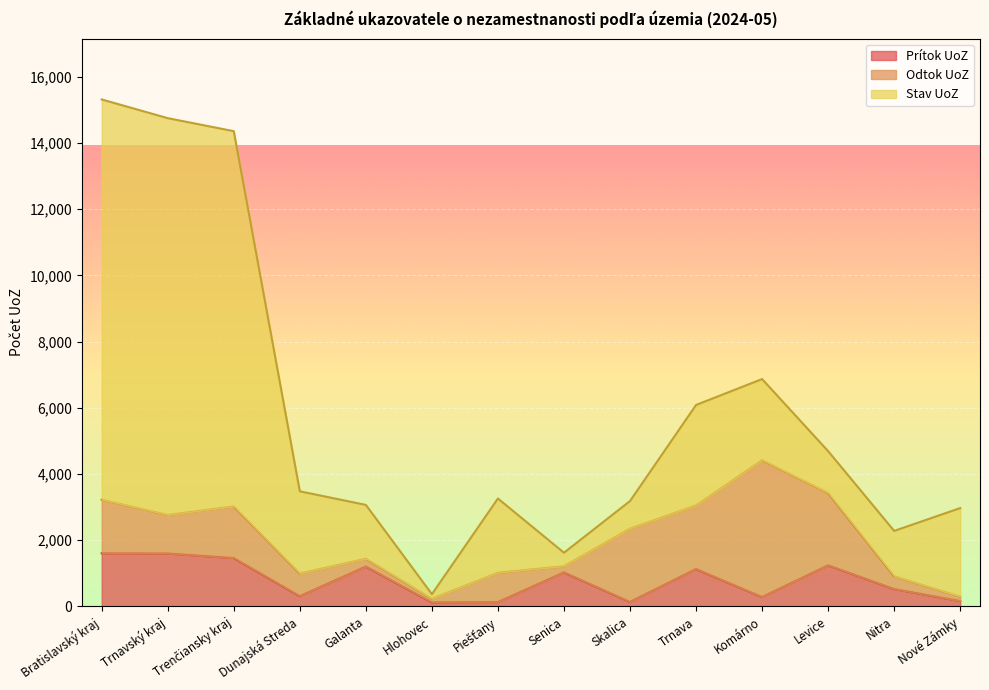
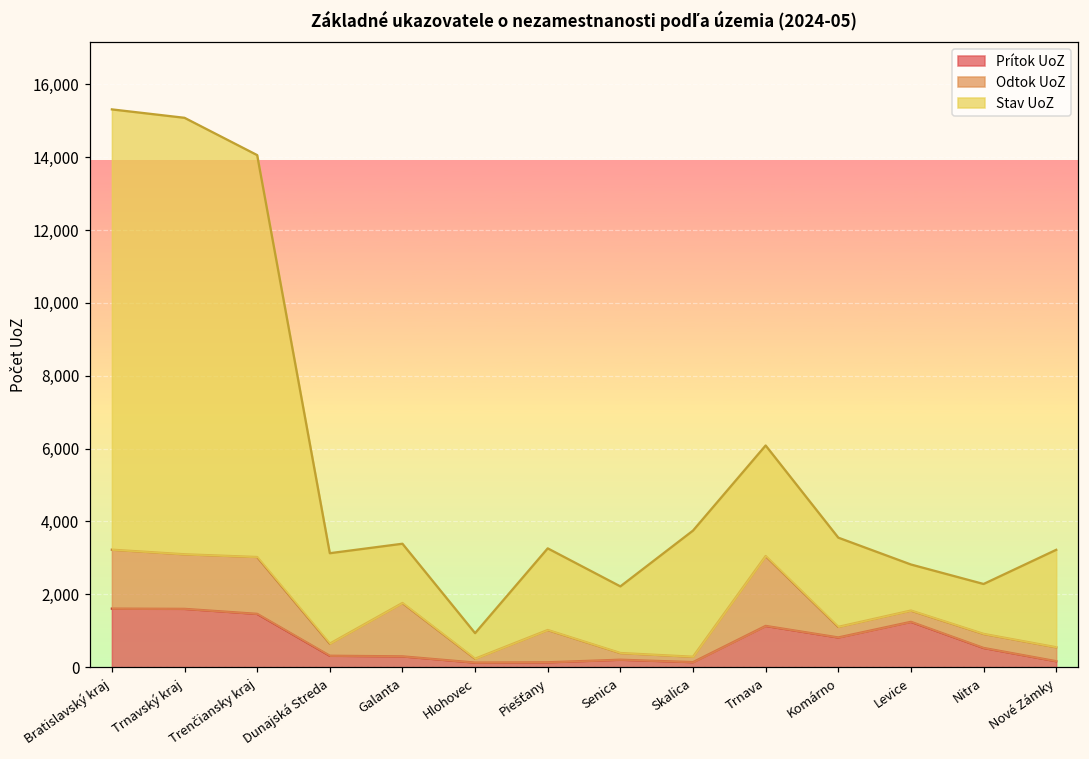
Odtok UoZ, Trnavský kraj: 1,200 -> 1,500
Stav UoZ, Trenčiansky kraj: 11,300 -> 11,000
Odtok UoZ, Dunajská Streda: 700 -> 300
Prítok UoZ, Galanta: 1,200 -> 300
Odtok UoZ, Galanta: 200 -> 1,500
Stav UoZ, Hlohovec: 100 -> 700
Prítok UoZ, Senica: 1,000 -> 200
Stav UoZ, Senica: 400 -> 1,800
Odtok UoZ, Skalica: 2,200 -> 100
Stav UoZ, Skalica: 800 -> 3,500
Prítok UoZ, Komárno: 300 -> 800
Odtok UoZ, Komárno: 4,100 -> 300
Odtok UoZ, Levice: 2,200 -> 300
Odtok UoZ, Nové Zámky: 100 -> 400
